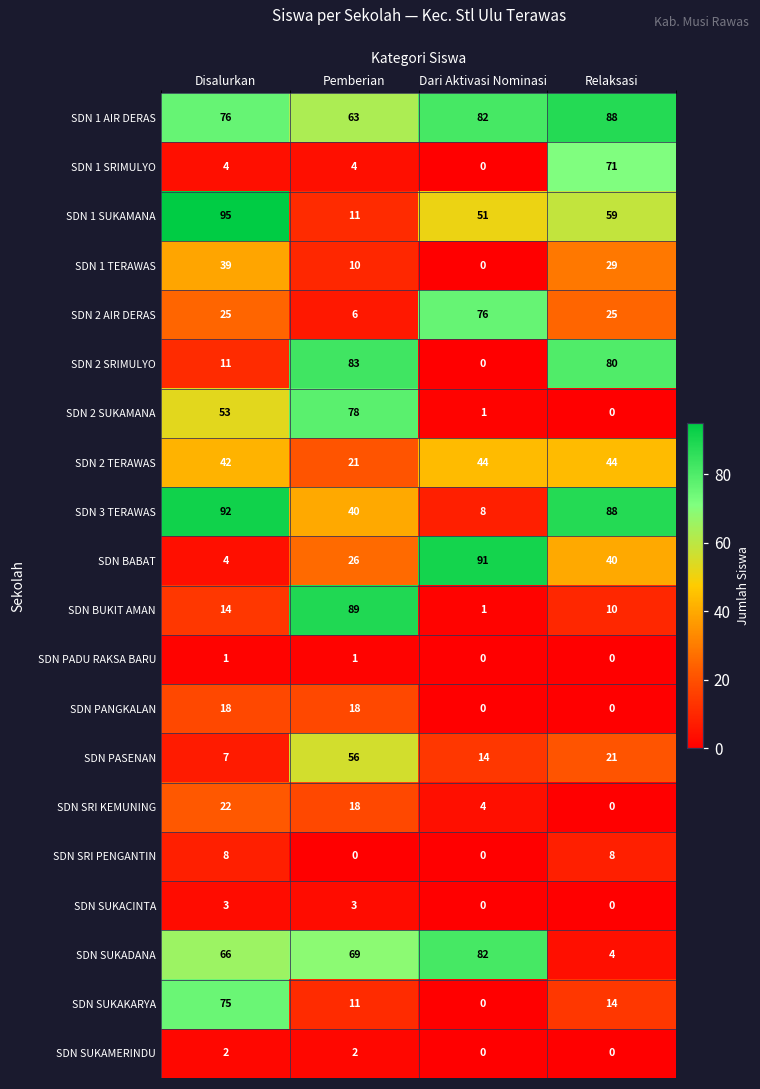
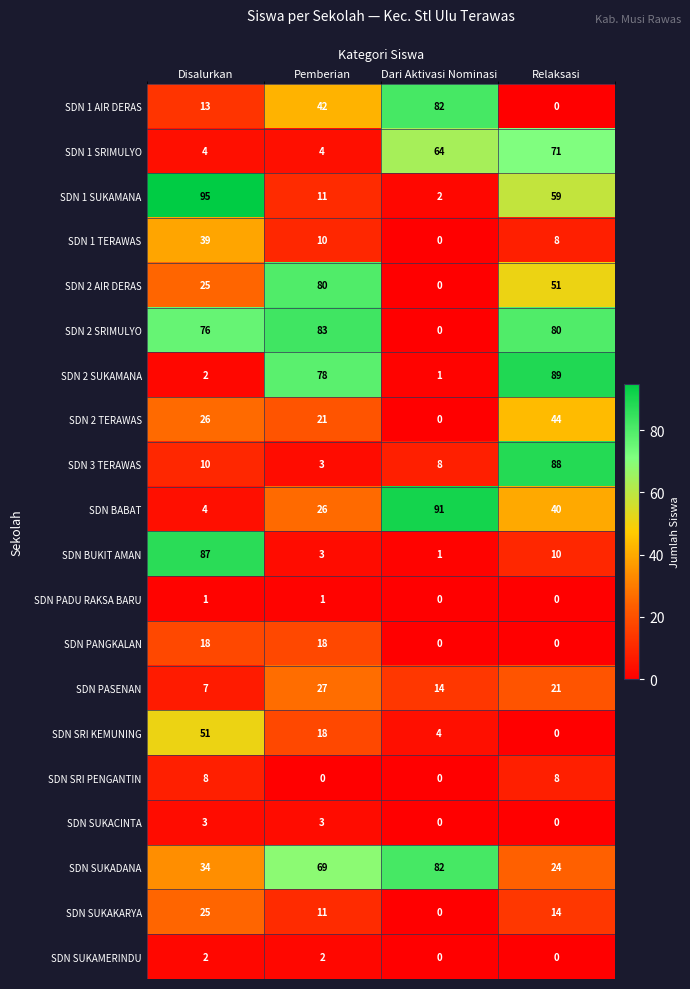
SDN 1 AIR DERAS, Disalurkan: 76 -> 13
SDN 1 AIR DERAS, Pemberian: 63 -> 42
SDN 1 AIR DERAS, Relaksasi: 88 -> 0
SDN 1 SRIMULYO, Dari Aktivasi Nominasi: 0 -> 64
SDN 1 SUKAMANA, Dari Aktivasi Nominasi: 51 -> 2
SDN 1 TERAWAS, Relaksasi: 29 -> 8
SDN 2 AIR DERAS, Pemberian: 6 -> 80
SDN 2 AIR DERAS, Dari Aktivasi Nominasi: 76 -> 0
SDN 2 AIR DERAS, Relaksasi: 25 -> 51
SDN 2 SRIMULYO, Disalurkan: 11 -> 76
SDN 2 SUKAMANA, Disalurkan: 53 -> 2
SDN 2 SUKAMANA, Relaksasi: 0 -> 89
SDN 2 TERAWAS, Disalurkan: 42 -> 26
SDN 2 TERAWAS, Dari Aktivasi Nominasi: 44 -> 0
SDN 3 TERAWAS, Disalurkan: 92 -> 10
SDN 3 TERAWAS, Pemberian: 40 -> 3
SDN BUKIT AMAN, Disalurkan: 14 -> 87
SDN BUKIT AMAN, Pemberian: 89 -> 3
SDN PASENAN, Pemberian: 56 -> 27
SDN SRI KEMUNING, Disalurkan: 22 -> 51
SDN SUKADANA, Disalurkan: 66 -> 34
SDN SUKADANA, Relaksasi: 4 -> 24
SDN SUKAKARYA, Disalurkan: 75 -> 25
